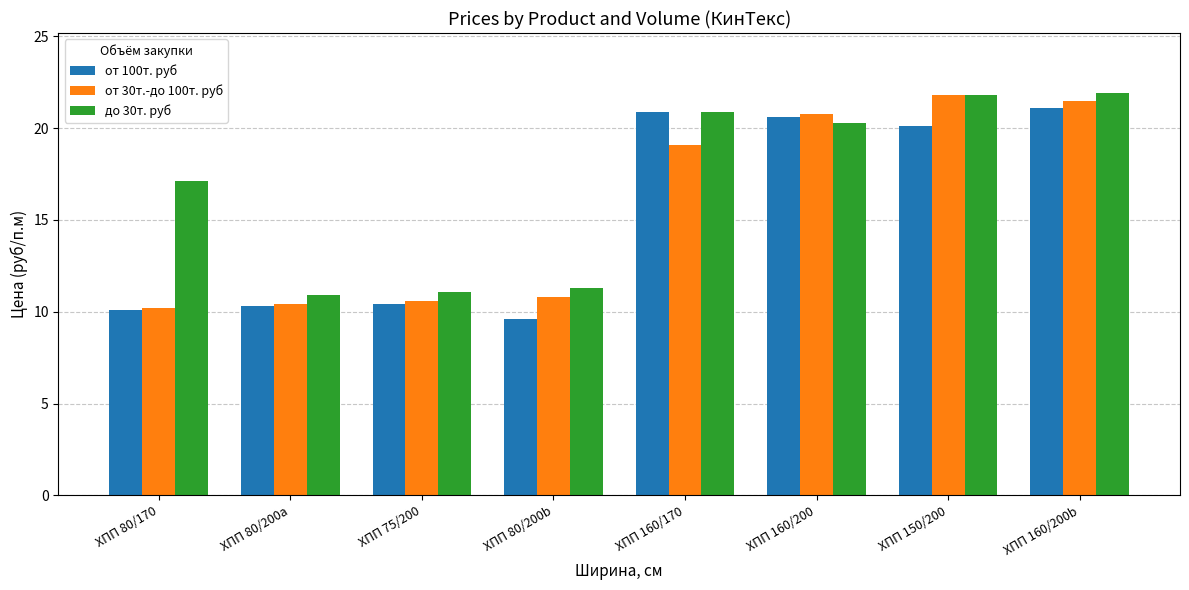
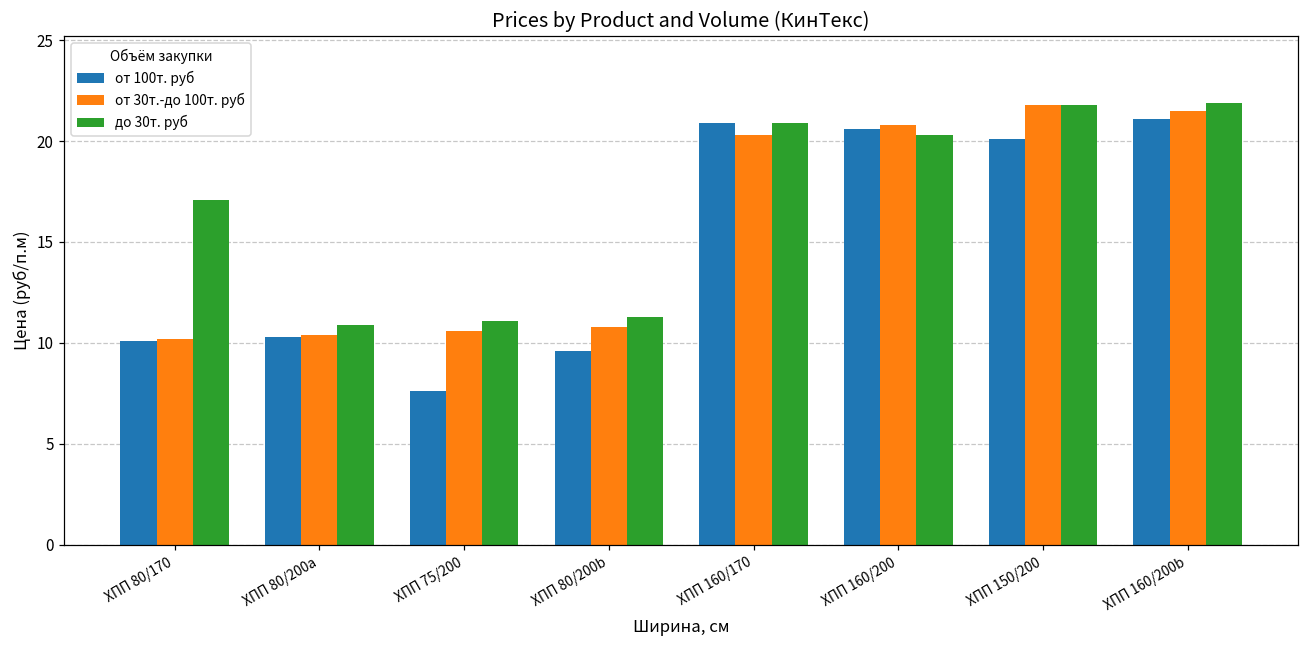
от 100т. руб, ХПП 75/200: 10.4 -> 7.6
от 30т.-до 100т. руб, ХПП 160/170: 19.1 -> 20.3
